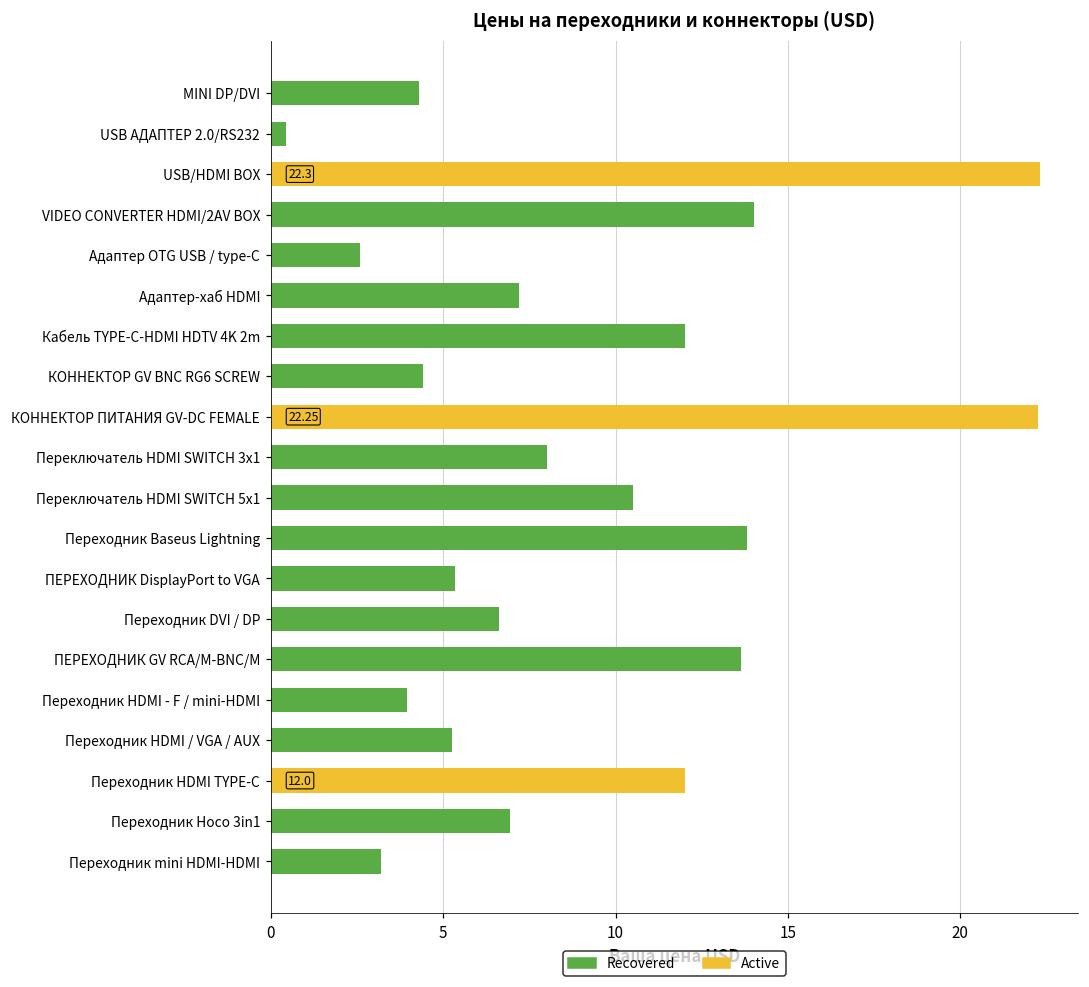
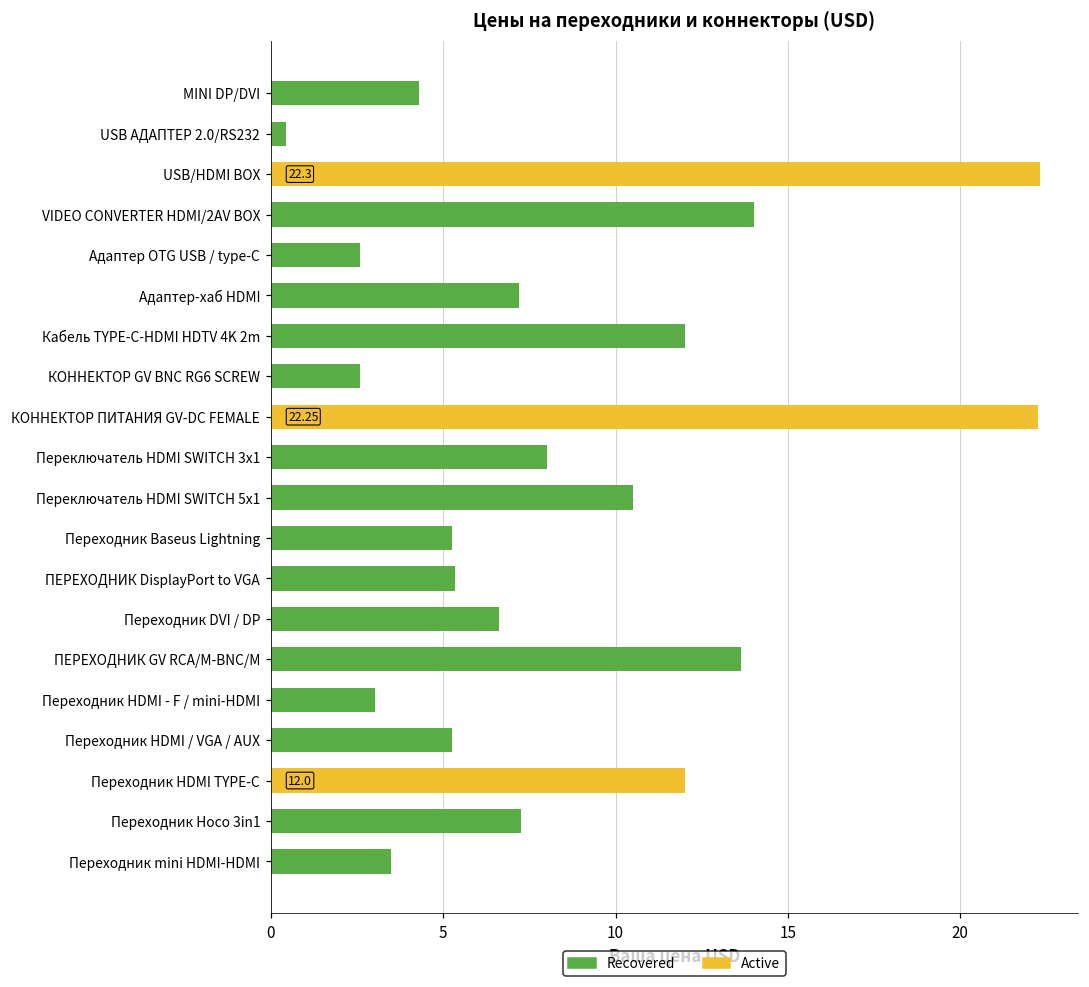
Recovered, КОННЕКТОР GV BNC RG6 SCREW: 4.4 -> 2.6
Recovered, Переходник Baseus Lightning: 13.8 -> 5.3
Recovered, Переходник HDMI - F / mini-HDMI: 4.0 -> 3.0
Recovered, Переходник Hoco 3in1: 7.0 -> 7.3
Recovered, Переходник mini HDMI-HDMI: 3.2 -> 3.5
